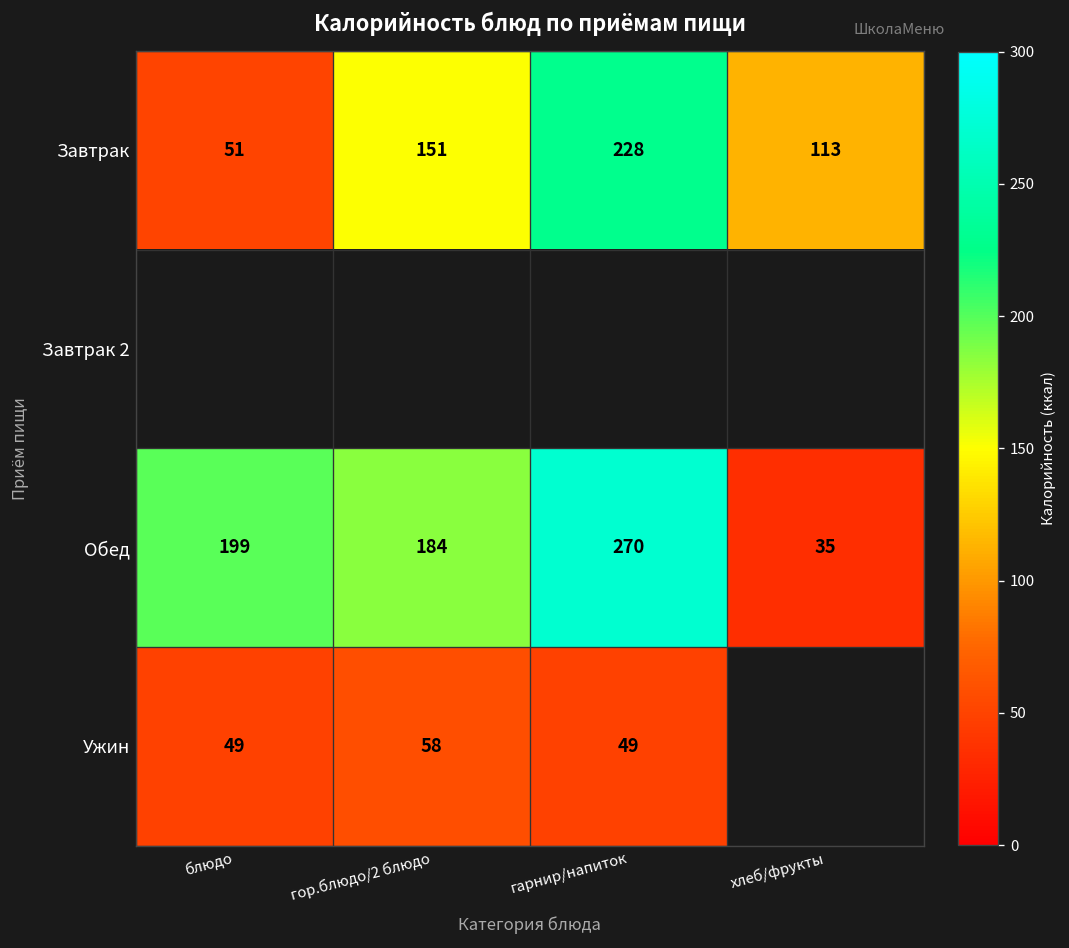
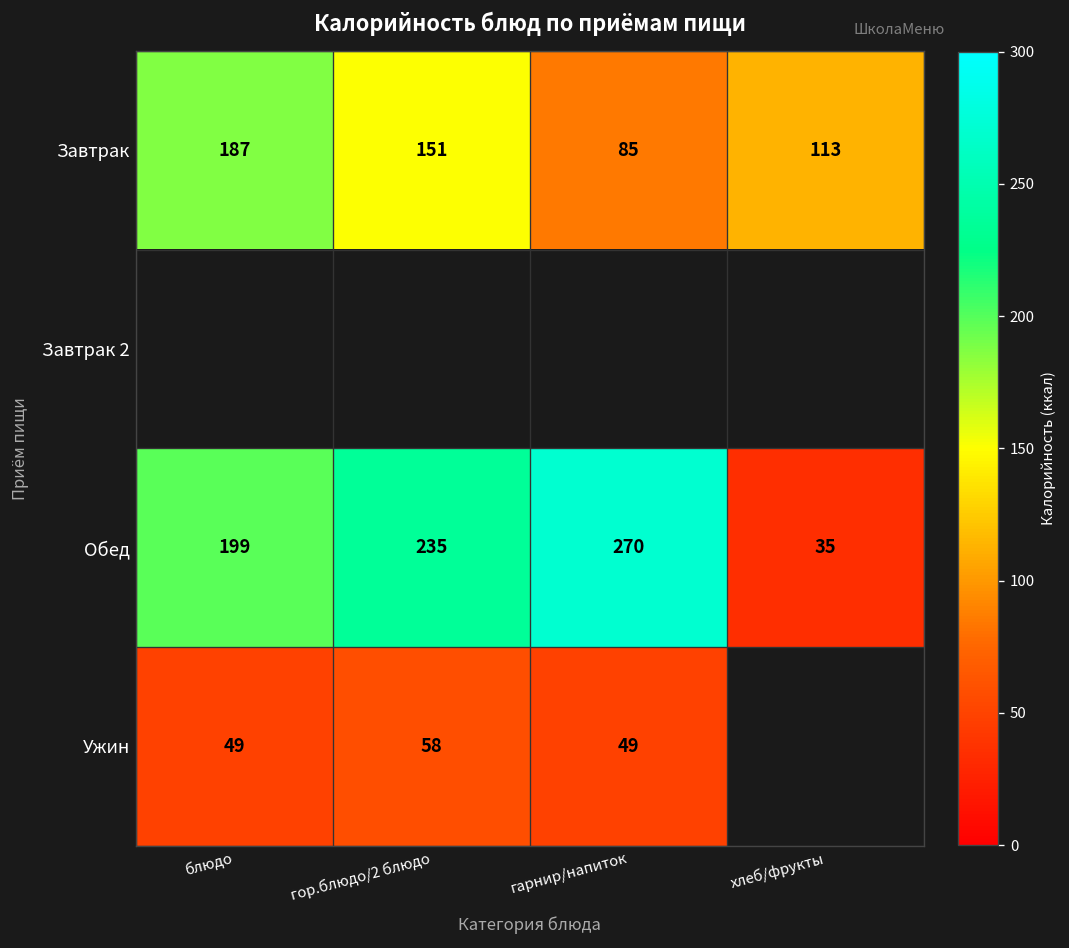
Завтрак, блюдо: 51 -> 187
Завтрак, гарнир/напиток: 228 -> 85
Обед, гор.блюдо/2 блюдо: 184 -> 235
